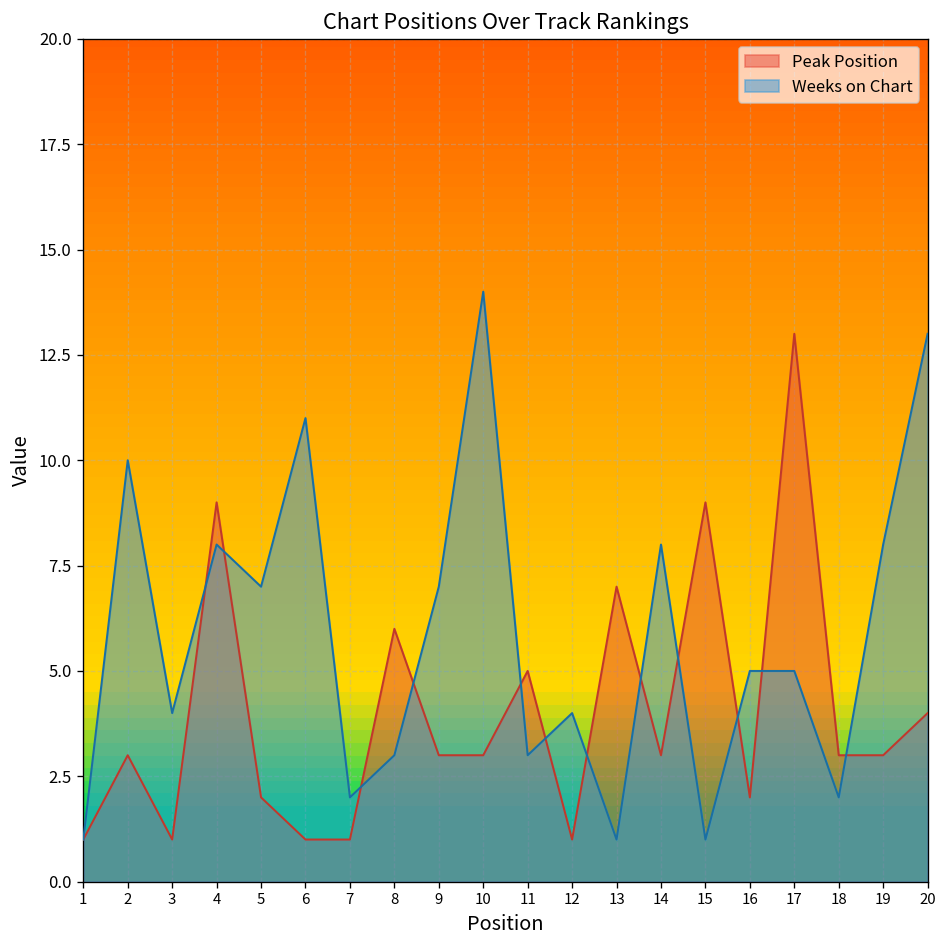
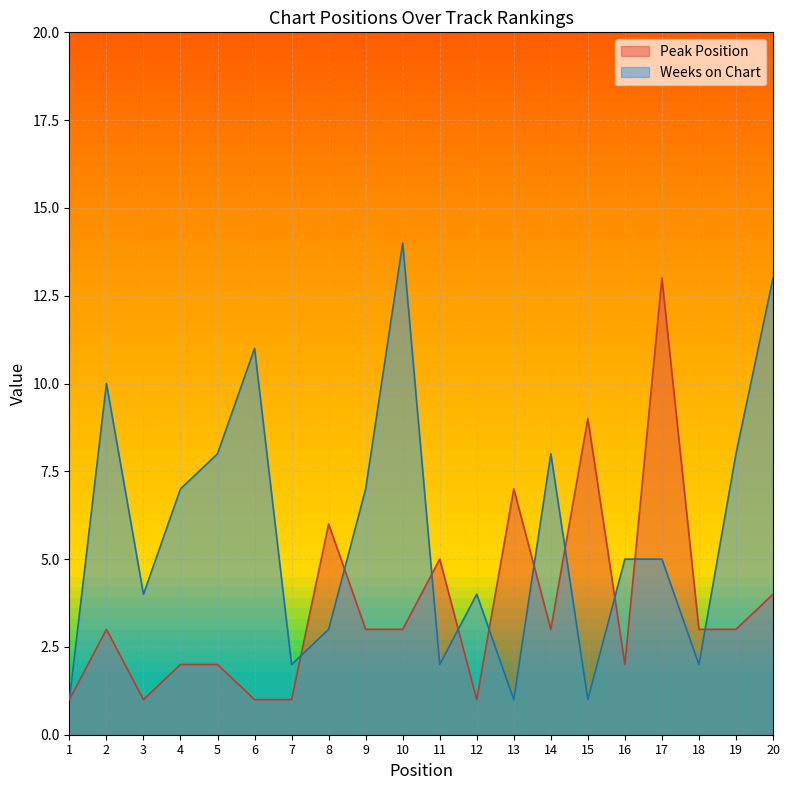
Peak Position, 4: 9 -> 2
Weeks on Chart, 4: 8 -> 7
Weeks on Chart, 5: 7 -> 8
Weeks on Chart, 11: 3 -> 2
